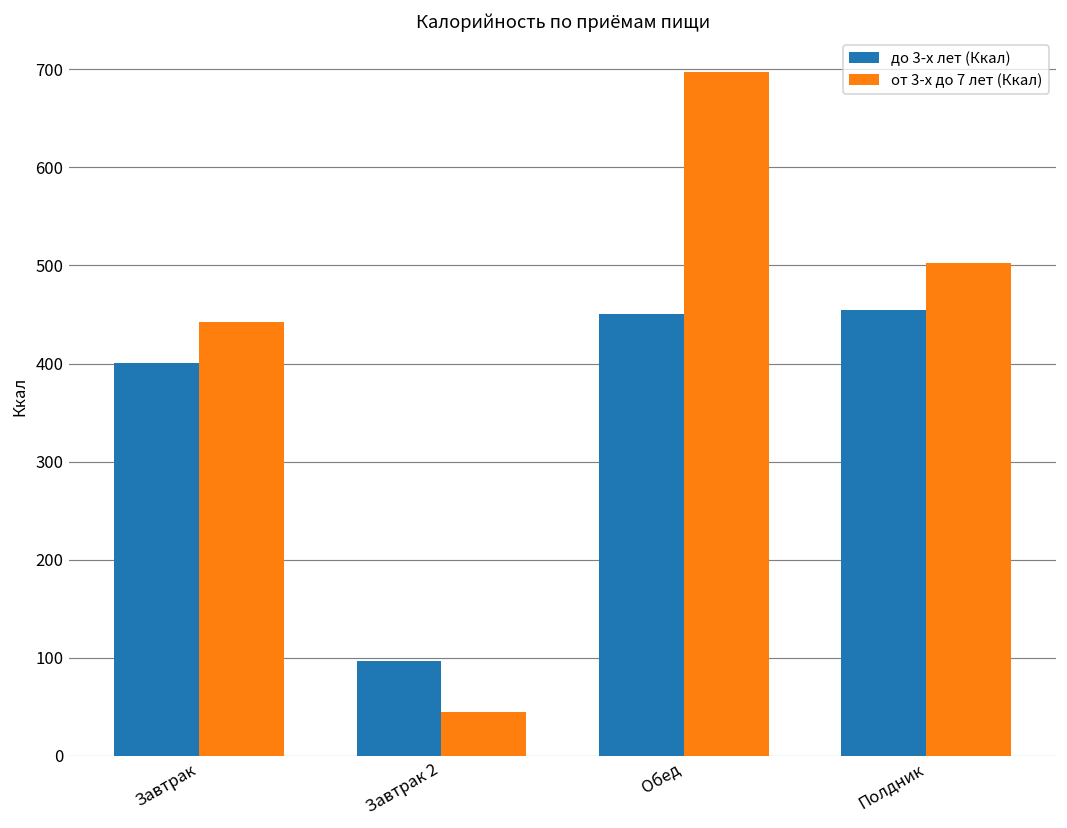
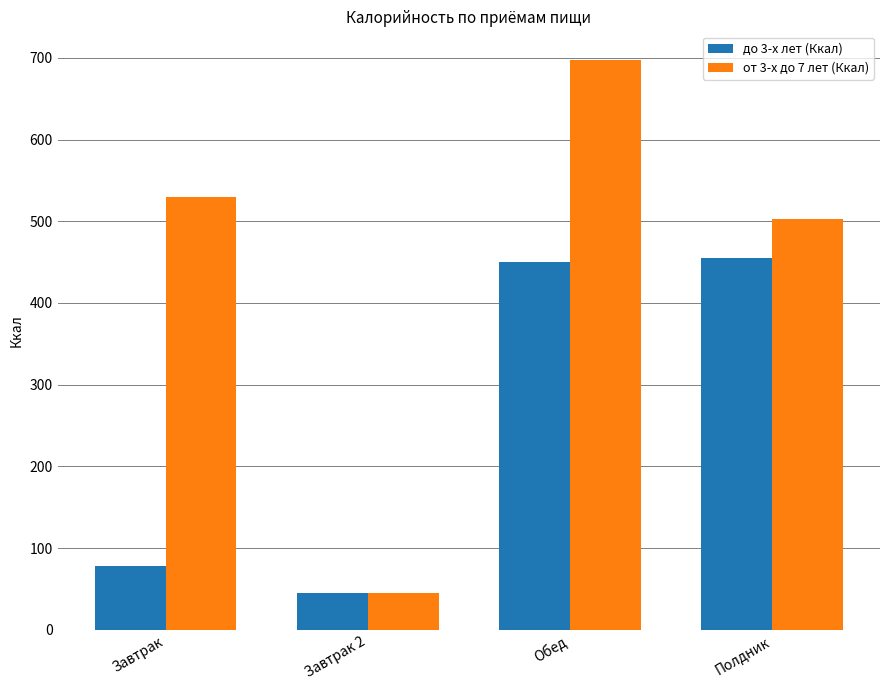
до 3-х лет (Ккал), Завтрак: 400 -> 80
от 3-х до 7 лет (Ккал), Завтрак: 440 -> 530
до 3-х лет (Ккал), Завтрак 2: 100 -> 50
